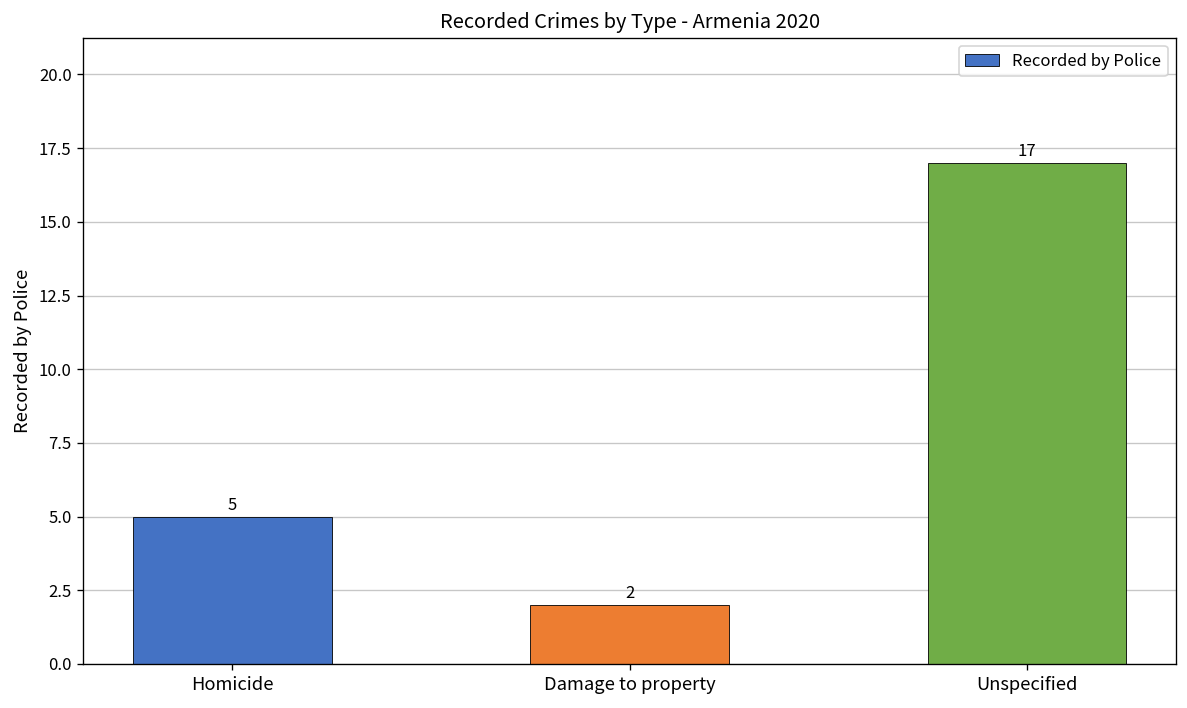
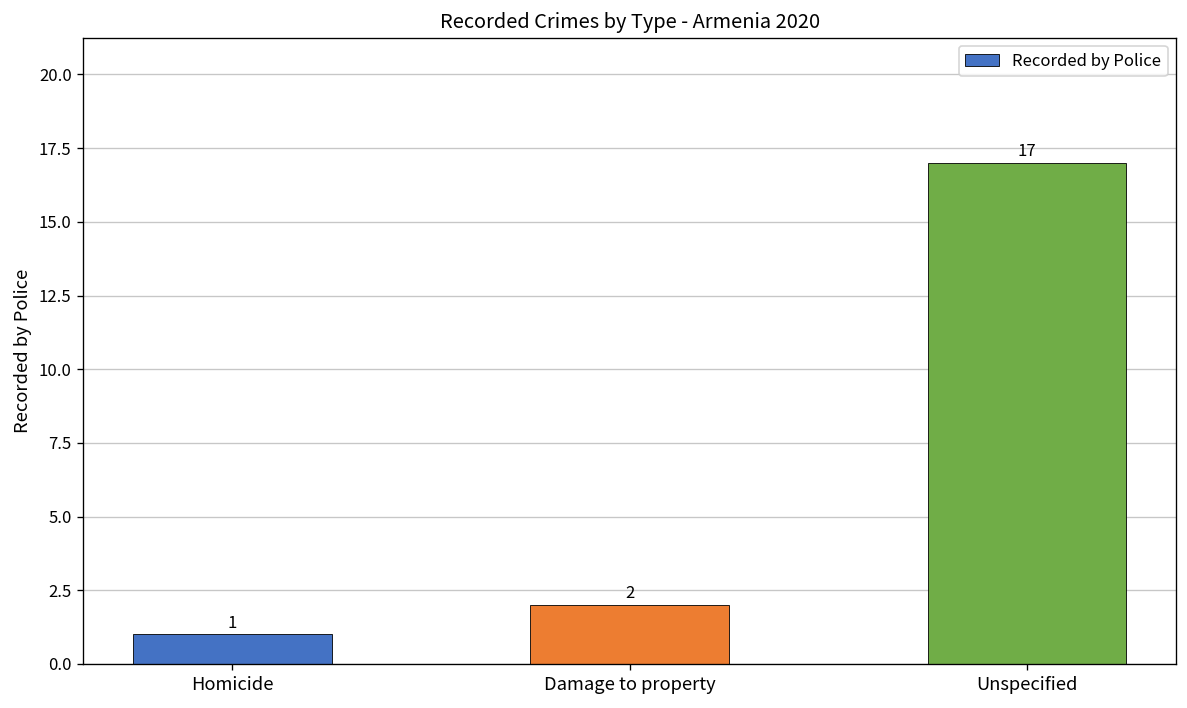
Homicide: 5 -> 1
